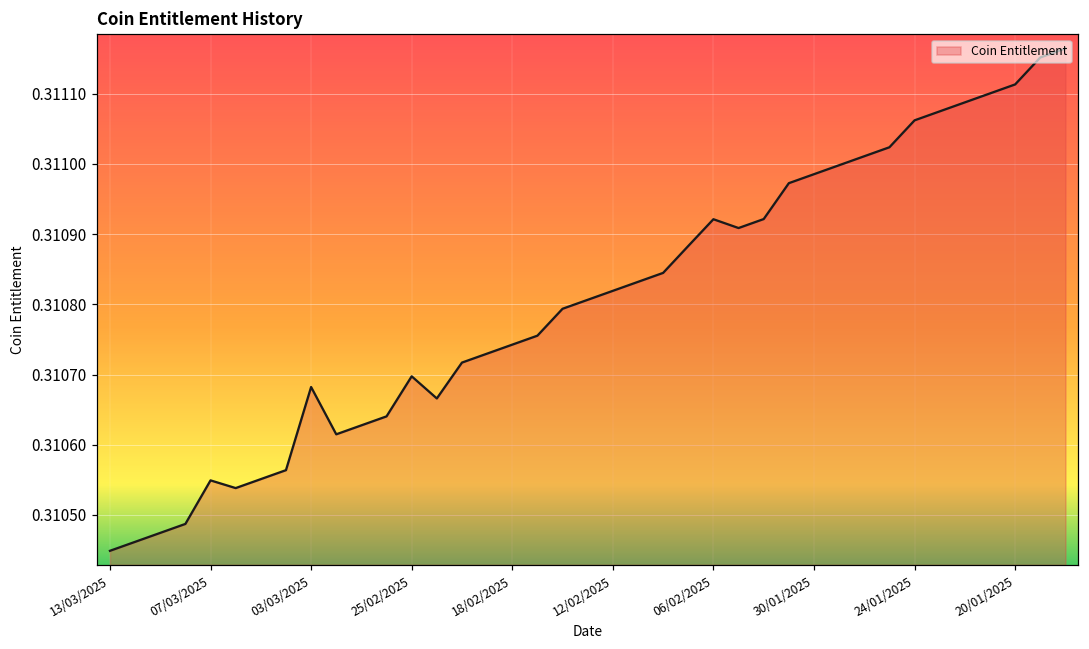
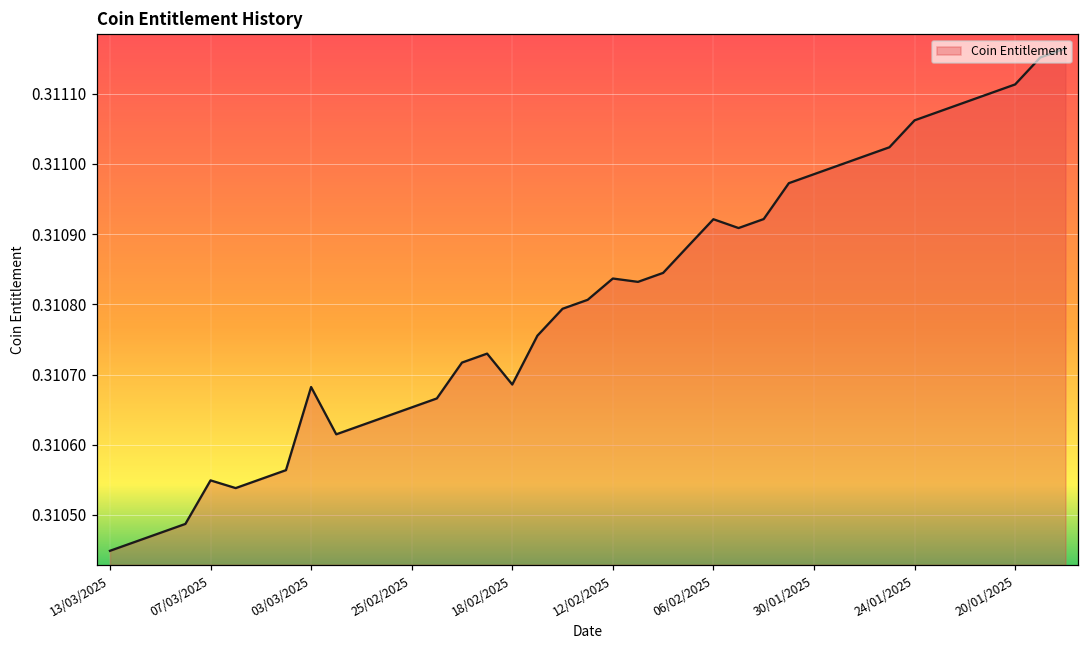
25/02/2025: 0.31070 -> 0.31065
18/02/2025: 0.31074 -> 0.31069
12/02/2025: 0.31082 -> 0.31084
